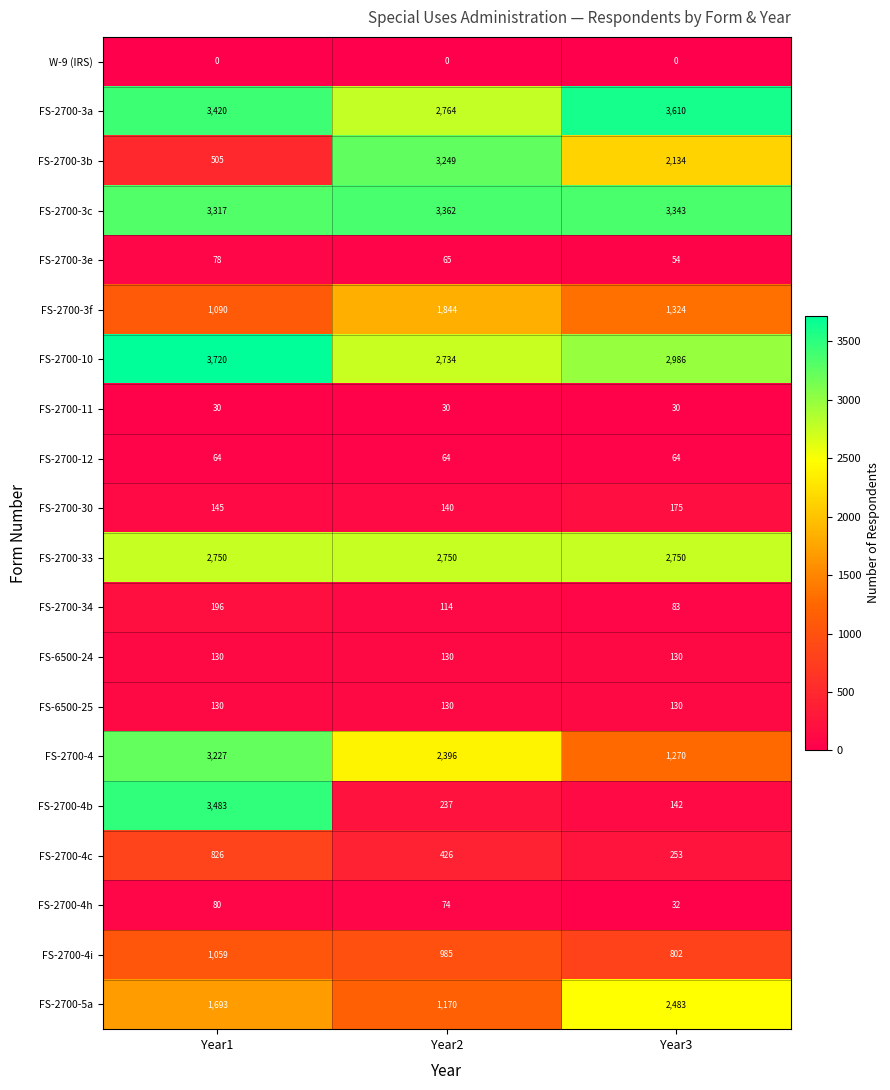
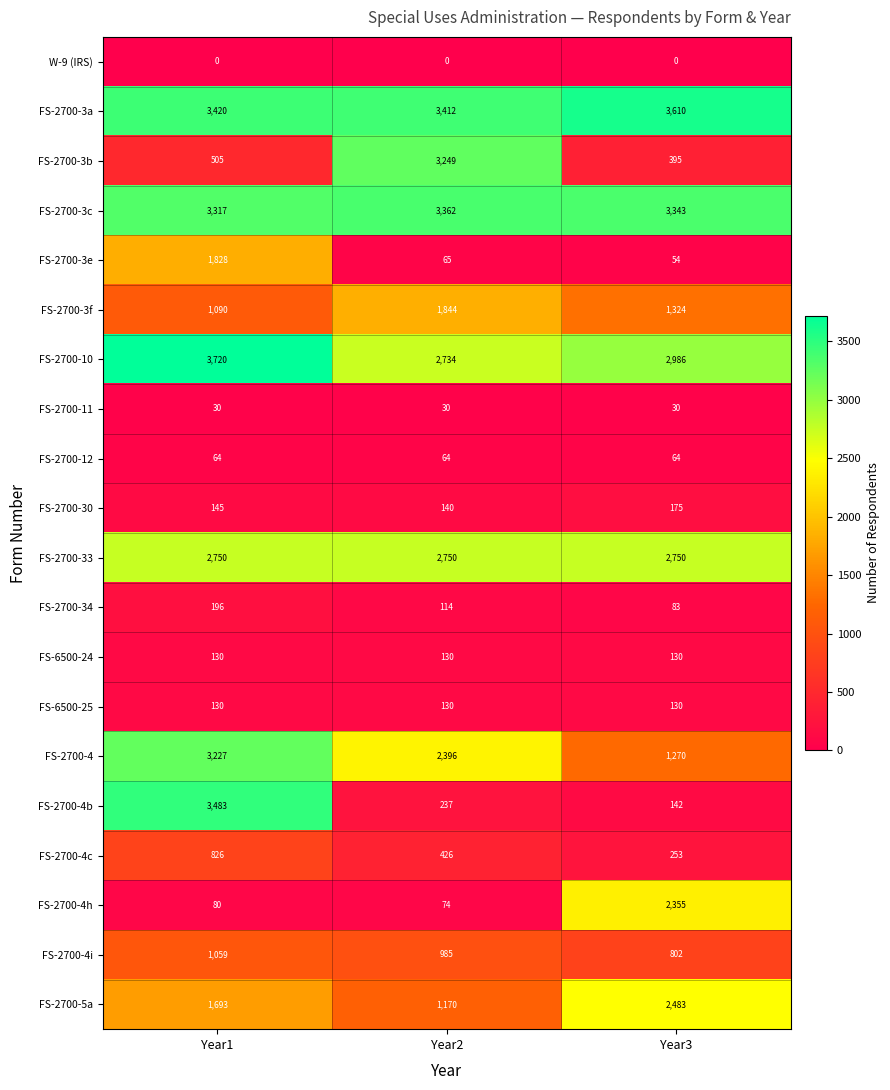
FS-2700-3a, Year2: 2,764 -> 3,412
FS-2700-3b, Year3: 2,134 -> 395
FS-2700-3e, Year1: 78 -> 1,828
FS-2700-4h, Year3: 32 -> 2,355
